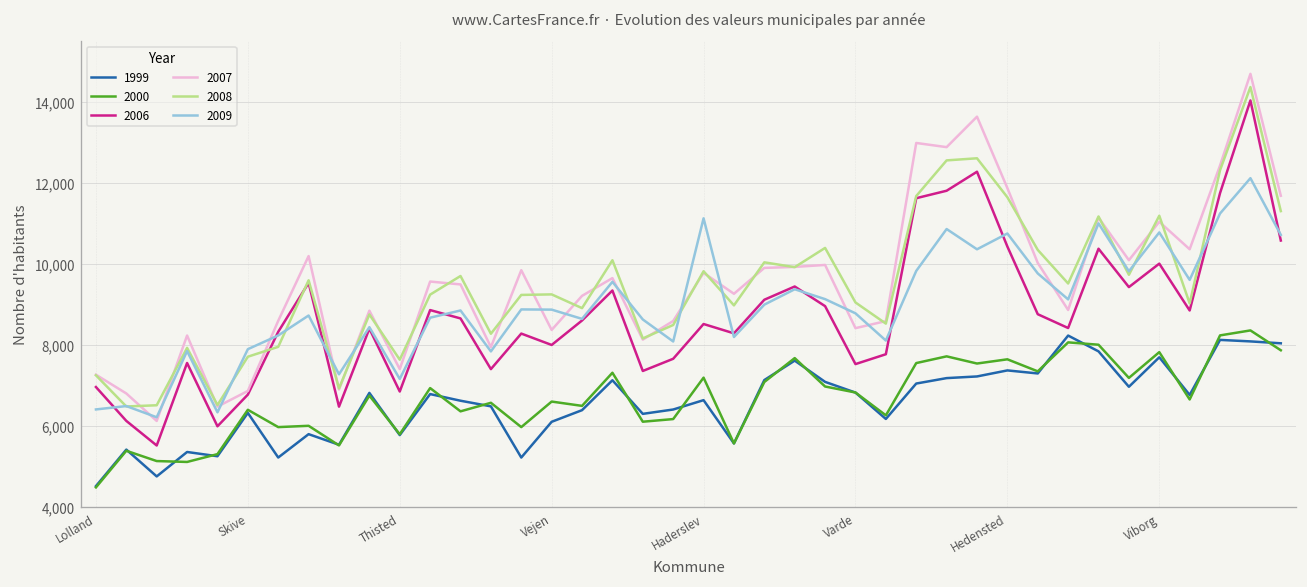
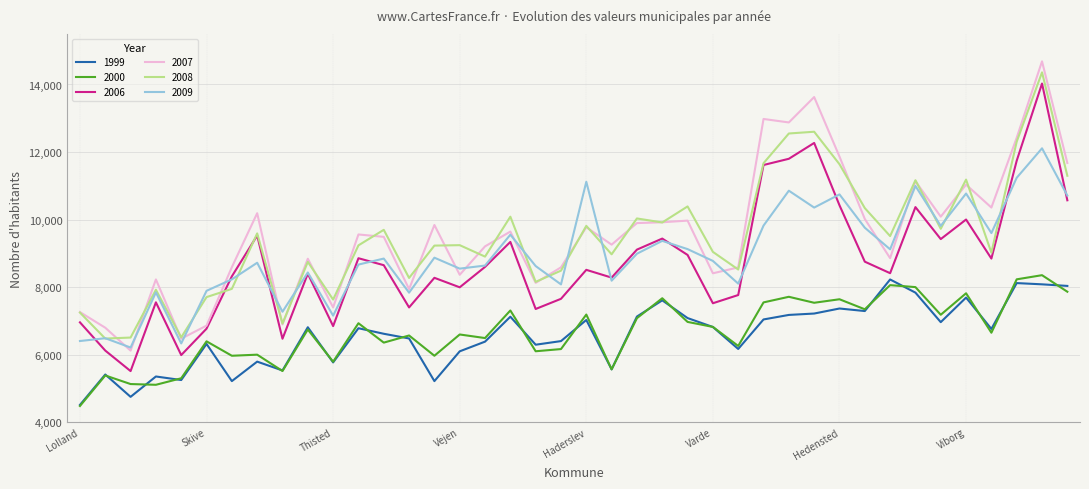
2009, Vejen: 8,900 -> 8,500
1999, Haderslev: 6,600 -> 7,000
